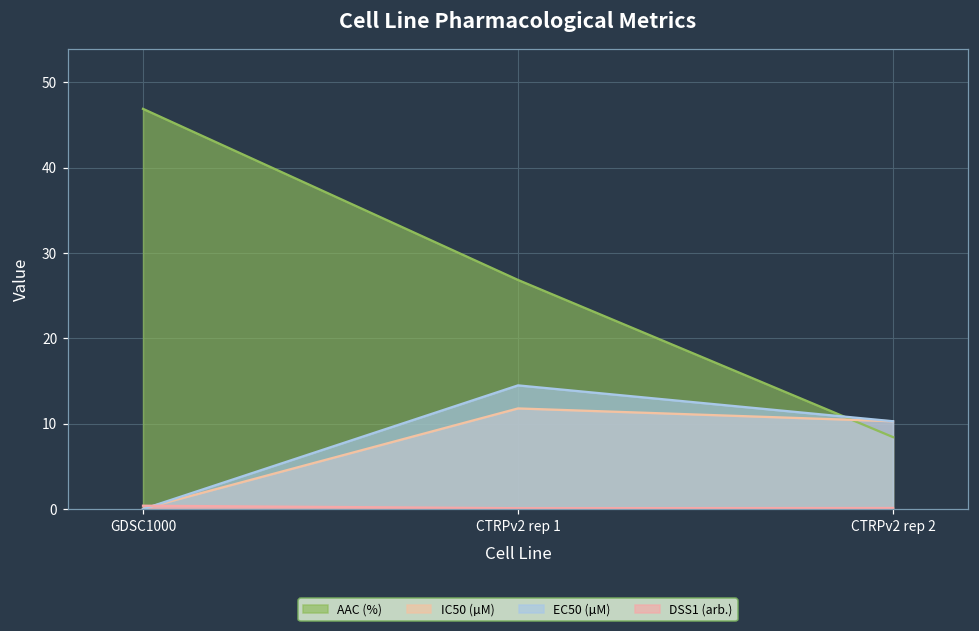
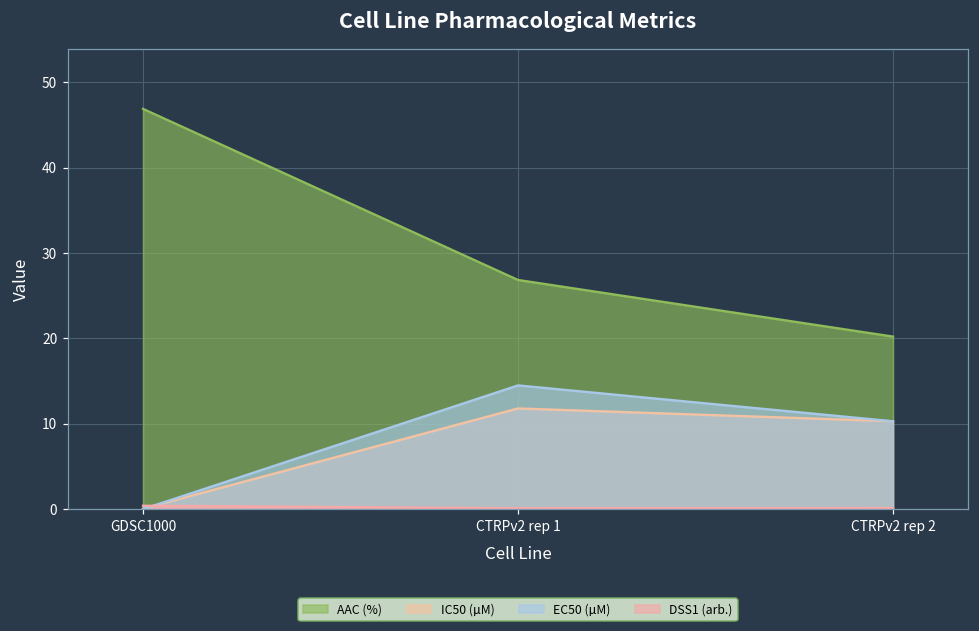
AAC (%), CTRPv2 rep 2: 8 -> 20
